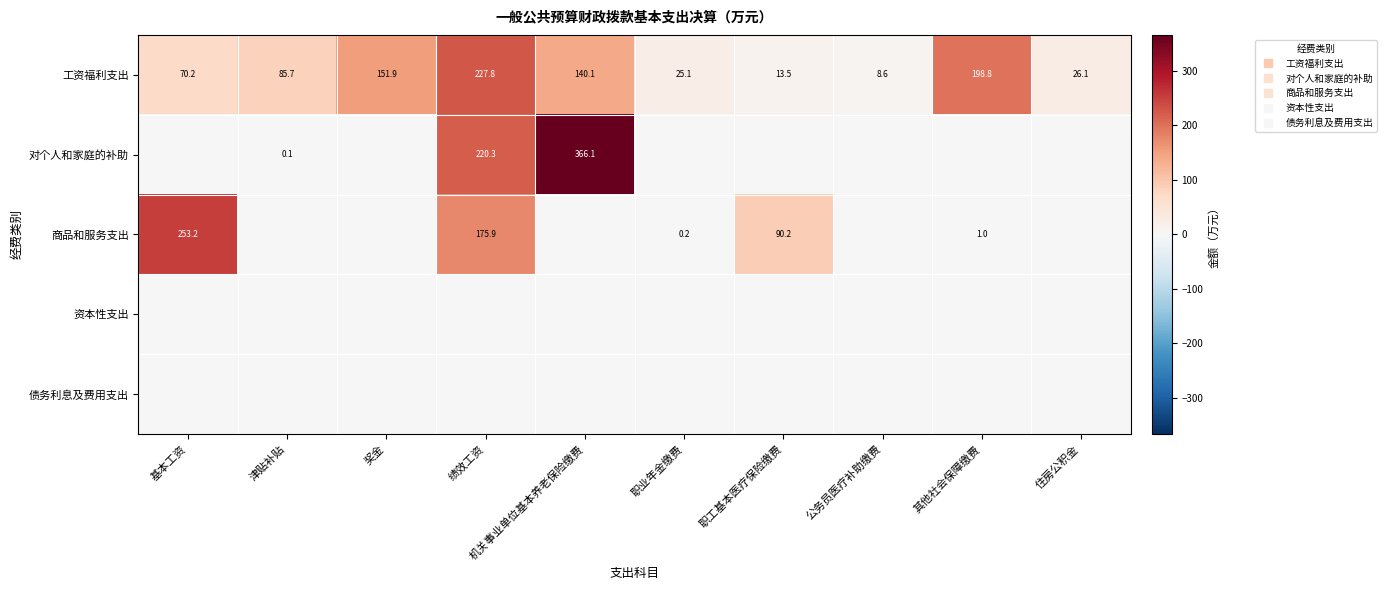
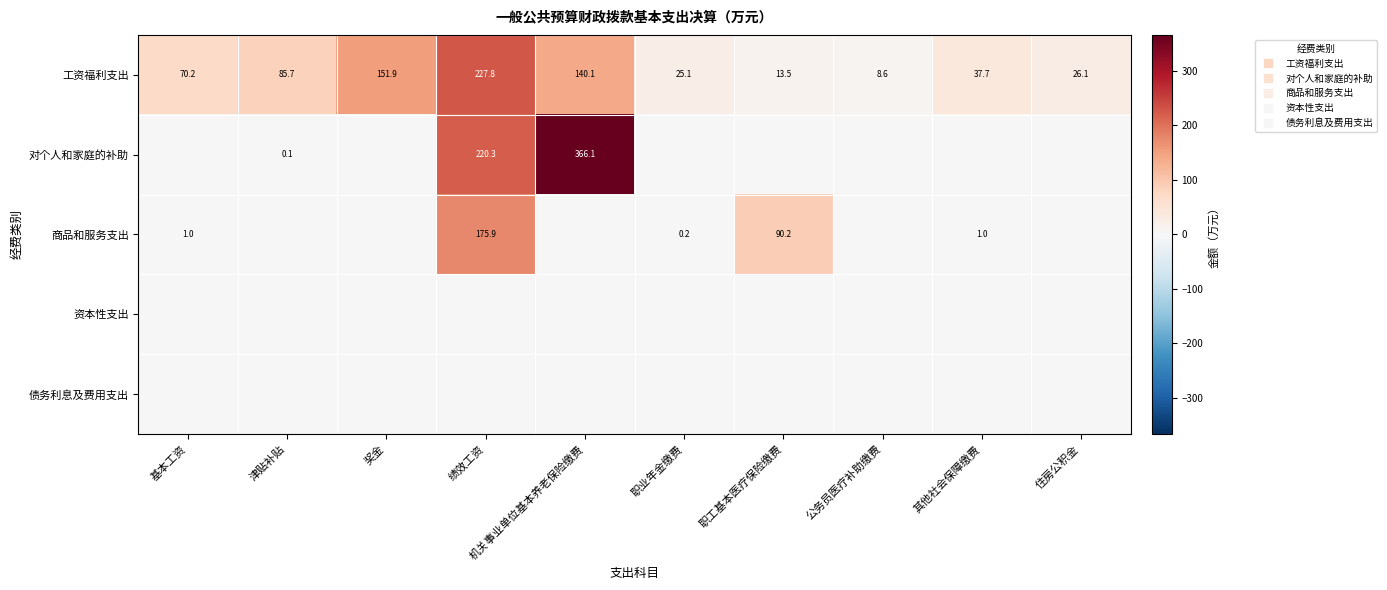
工资福利支出, 其他社会保障缴费: 198.8 -> 37.7
商品和服务支出, 基本工资: 253.2 -> 1.0
